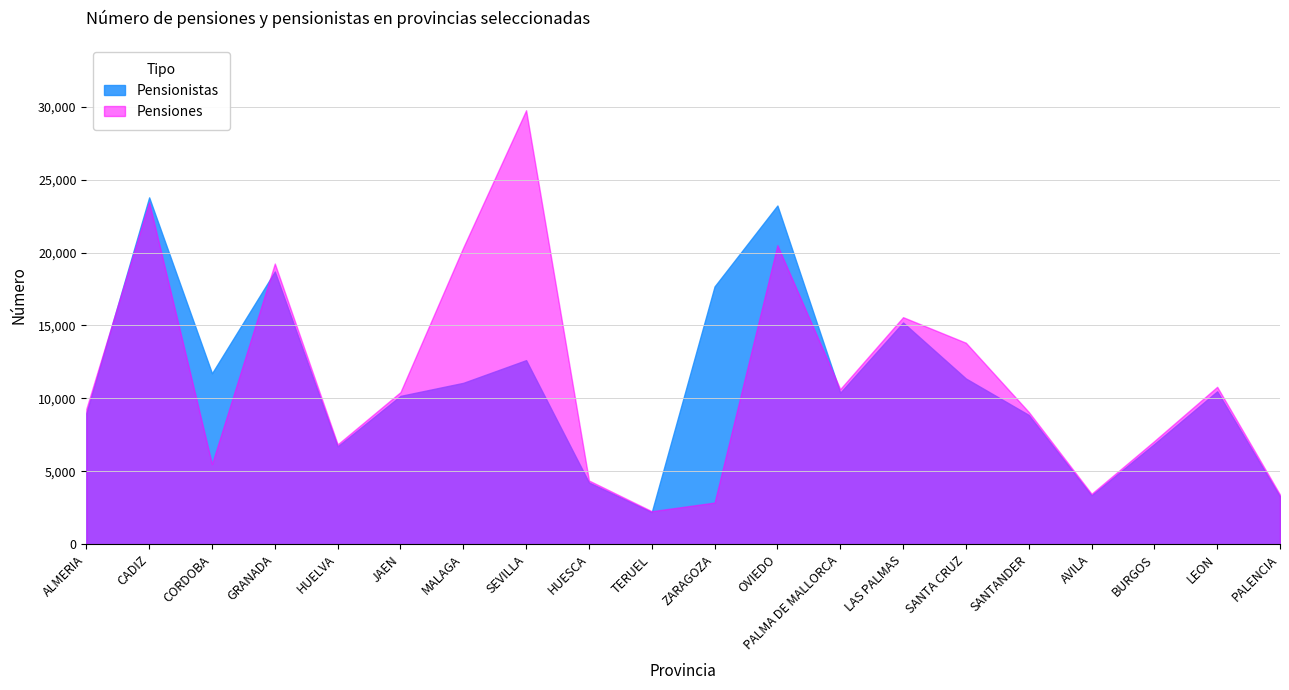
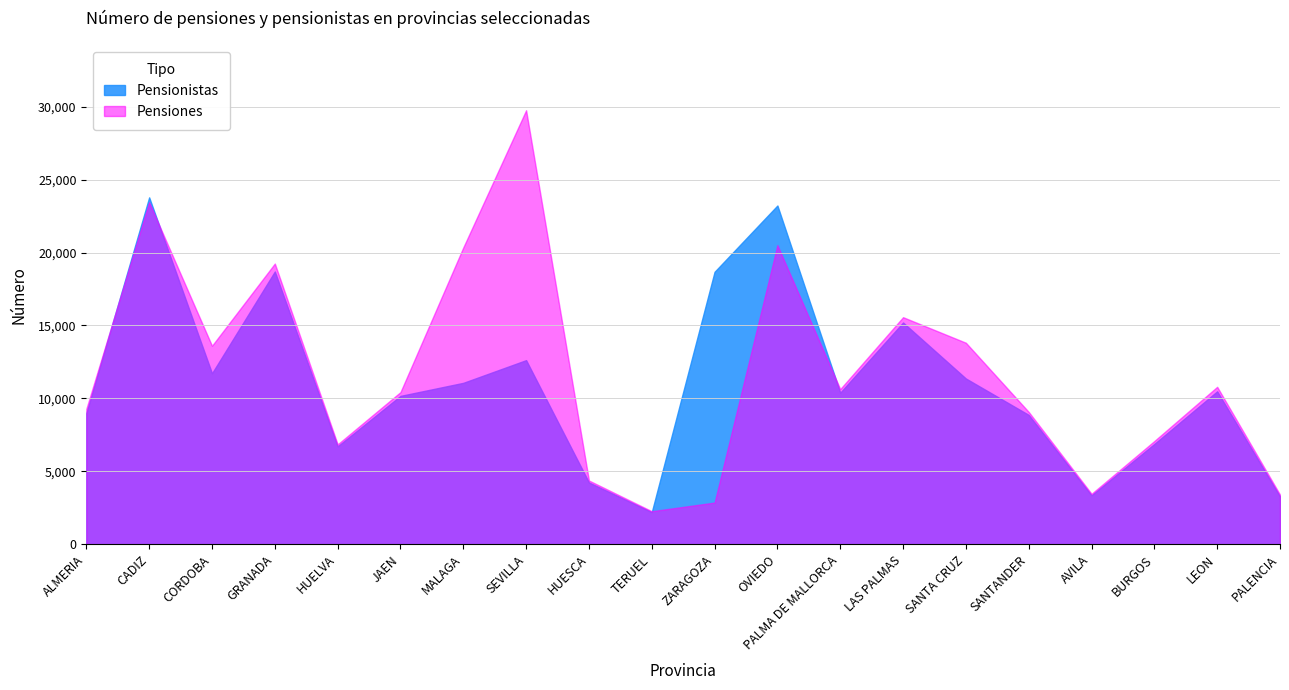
Pensiones, CORDOBA: 5,500 -> 13,600
Pensionistas, ZARAGOZA: 17,700 -> 18,700
